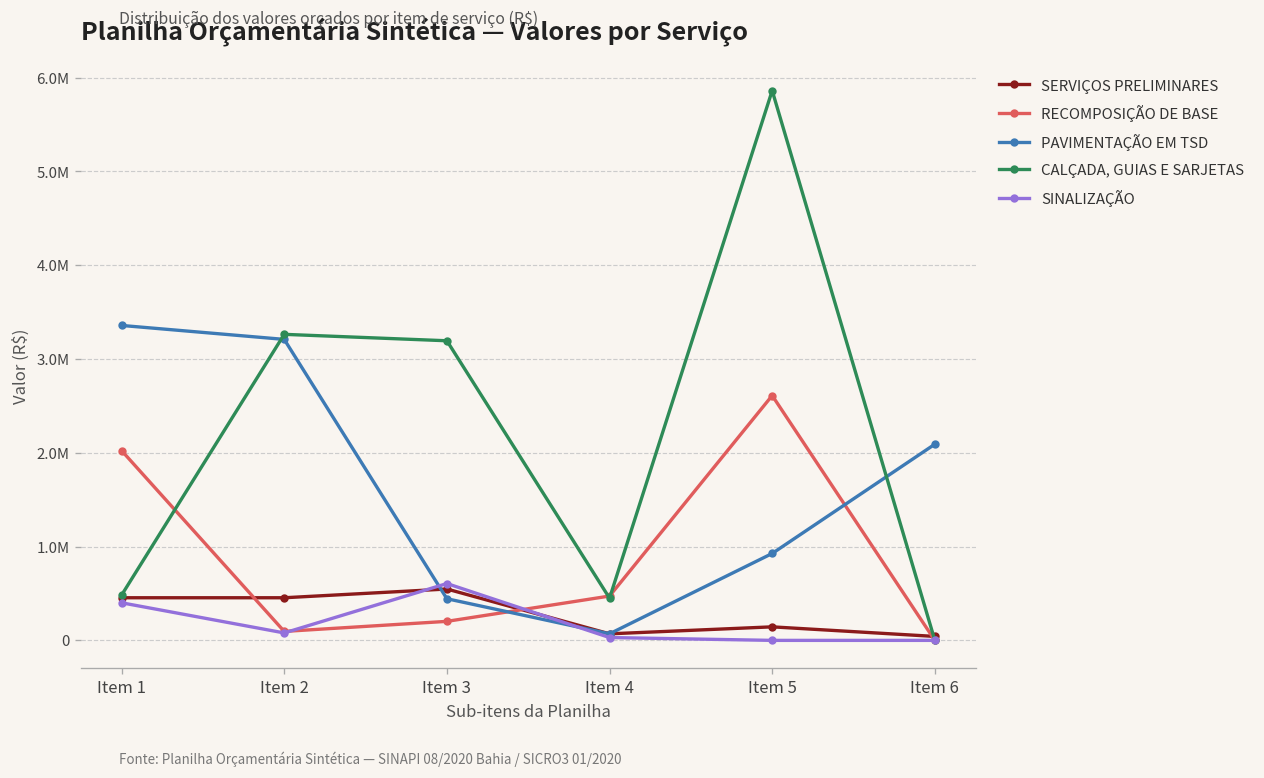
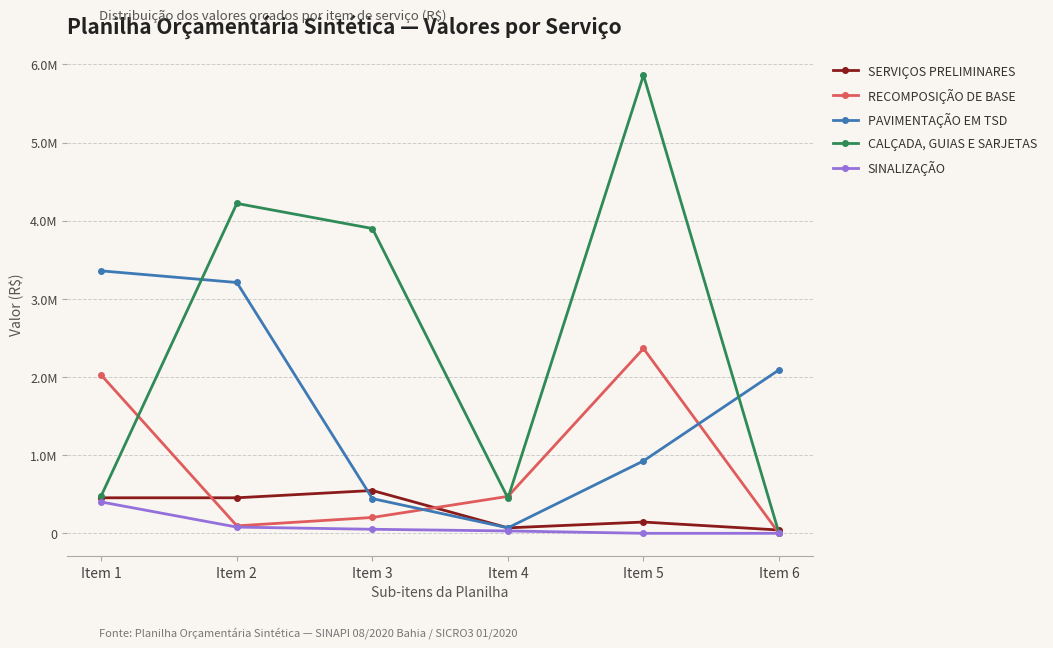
CALÇADA, GUIAS E SARJETAS, Item 2: 3300000 -> 4200000
CALÇADA, GUIAS E SARJETAS, Item 3: 3200000 -> 3900000
SINALIZAÇÃO, Item 3: 600000 -> 100000
RECOMPOSIÇÃO DE BASE, Item 5: 2600000 -> 2400000
